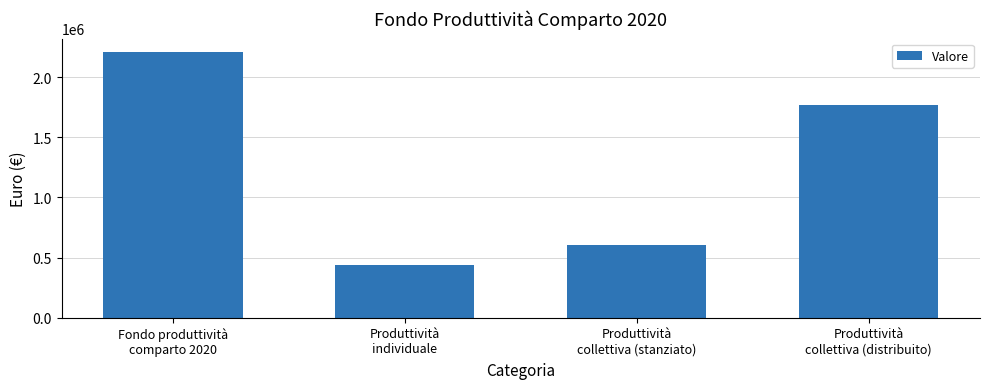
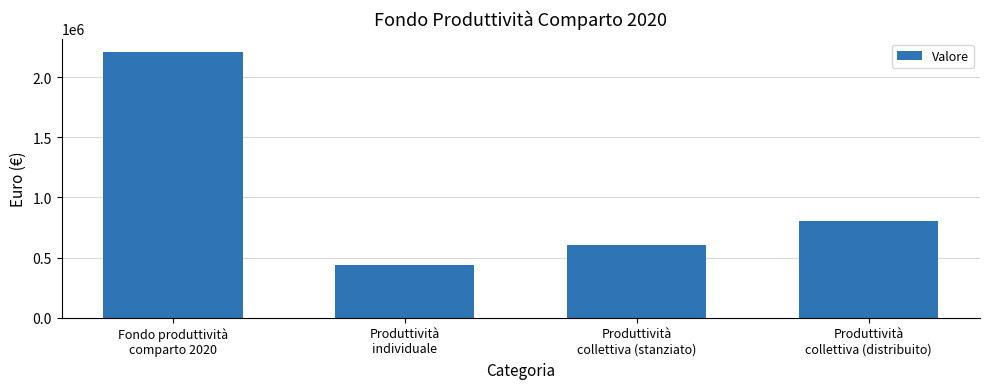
Produttività collettiva (distribuito): 1770000 -> 800000
